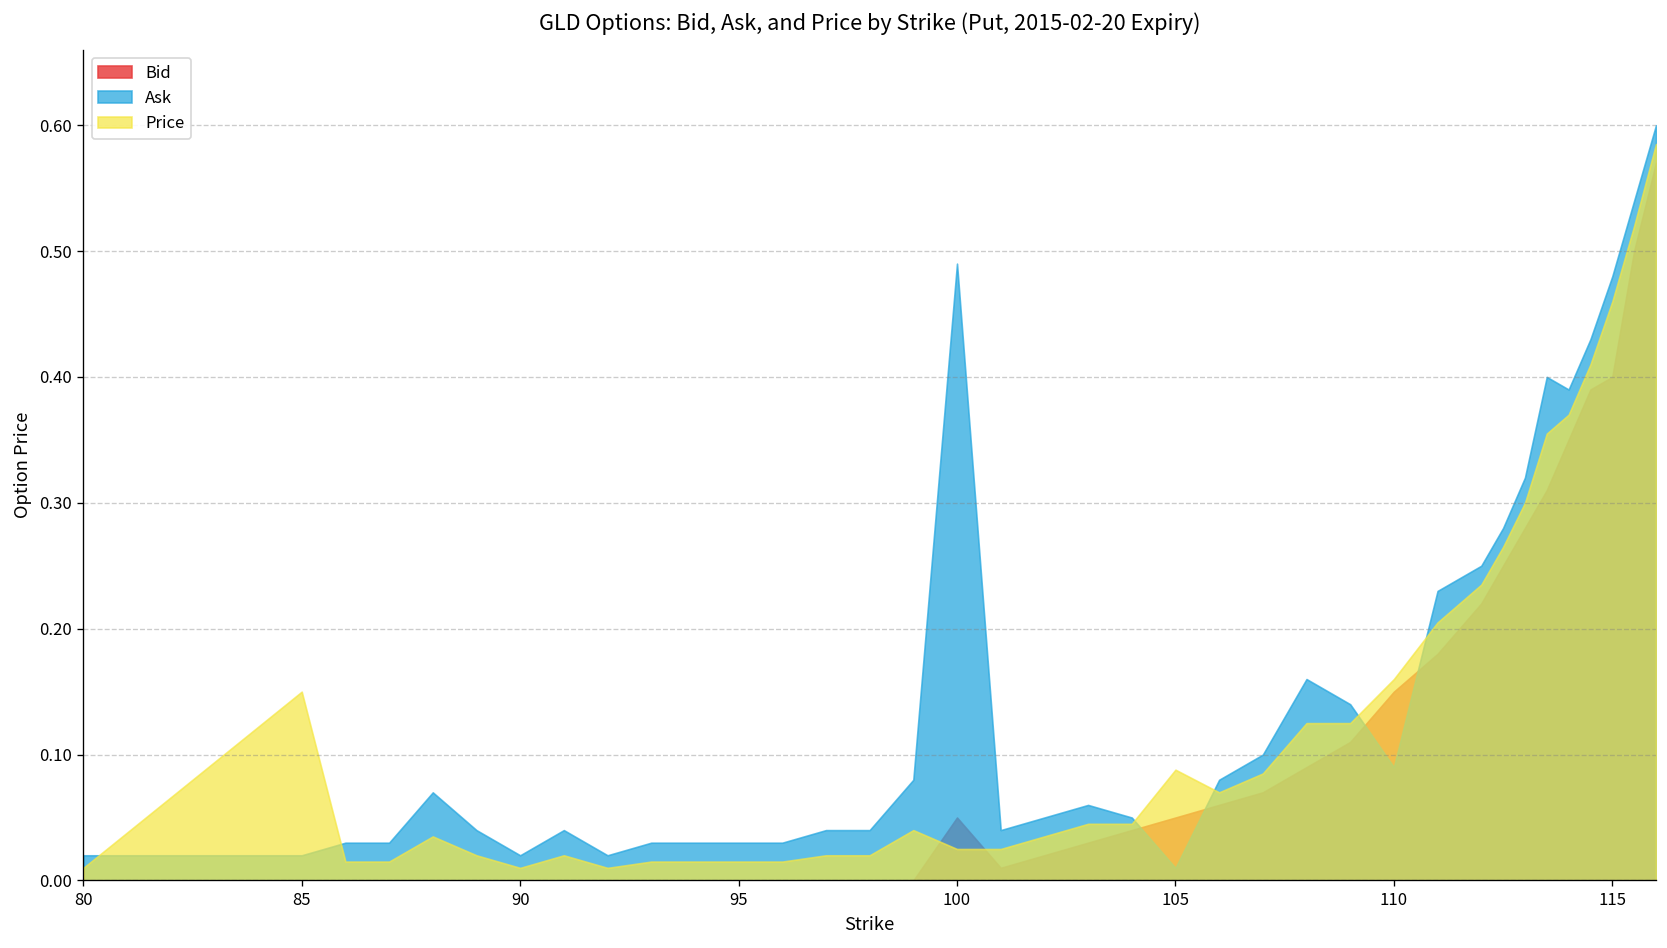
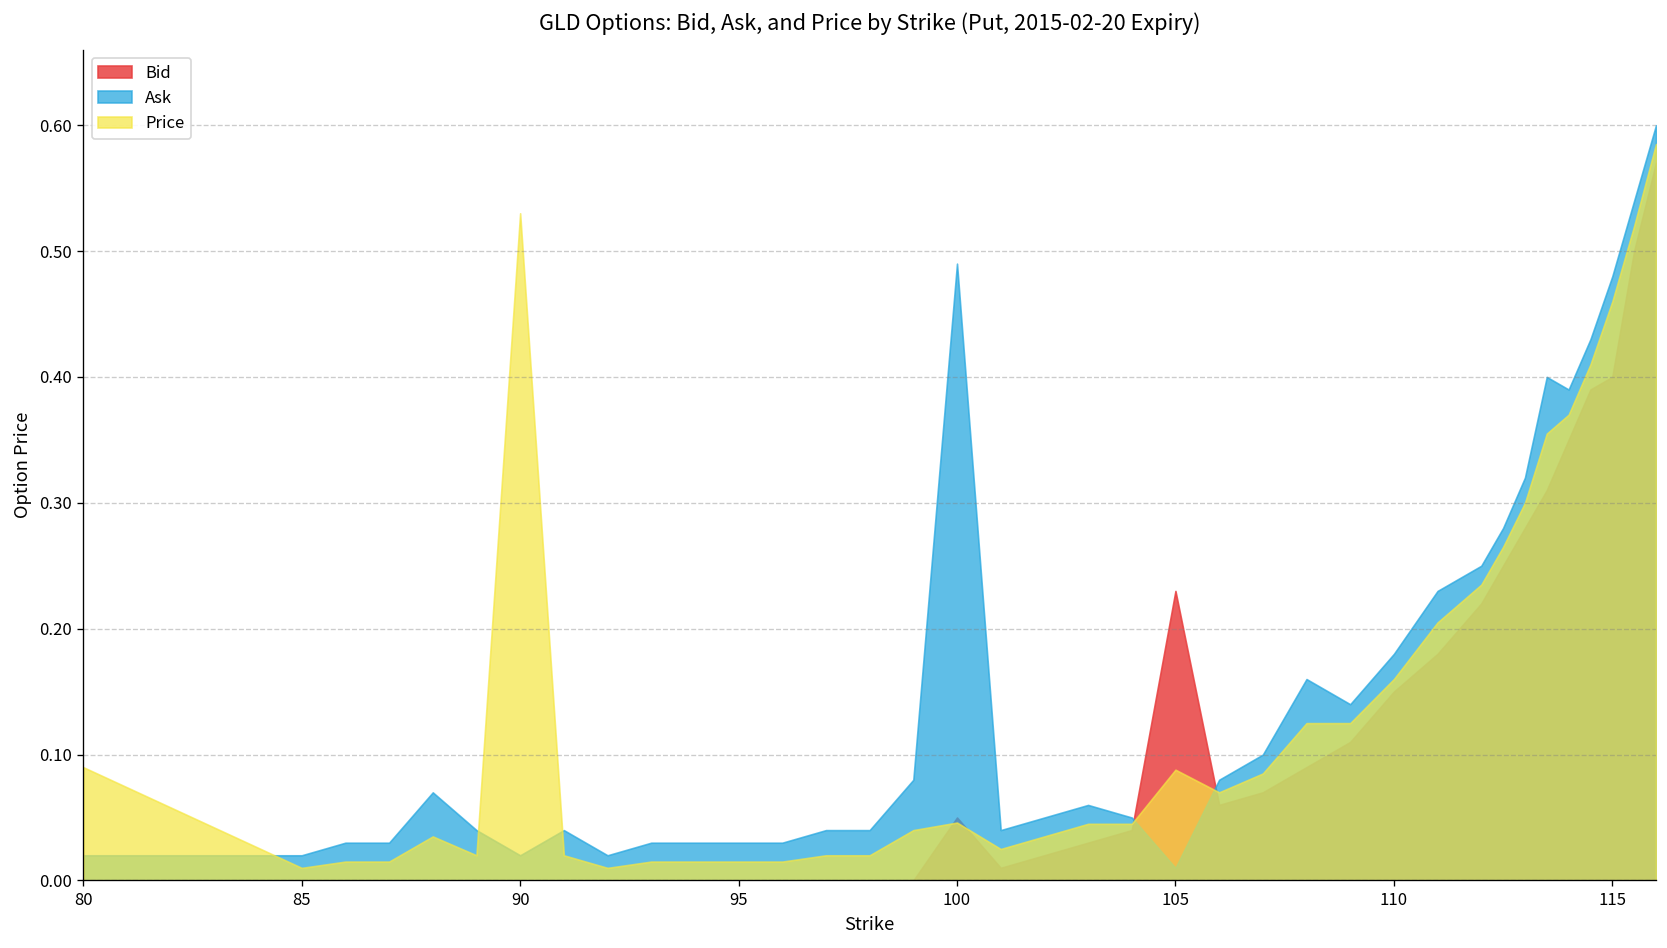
Price, 80: 0.01 -> 0.09
Price, 85: 0.15 -> 0.01
Price, 90: 0.01 -> 0.53
Price, 100: 0.025 -> 0.046
Bid, 105: 0.05 -> 0.23
Ask, 110: 0.09 -> 0.18
